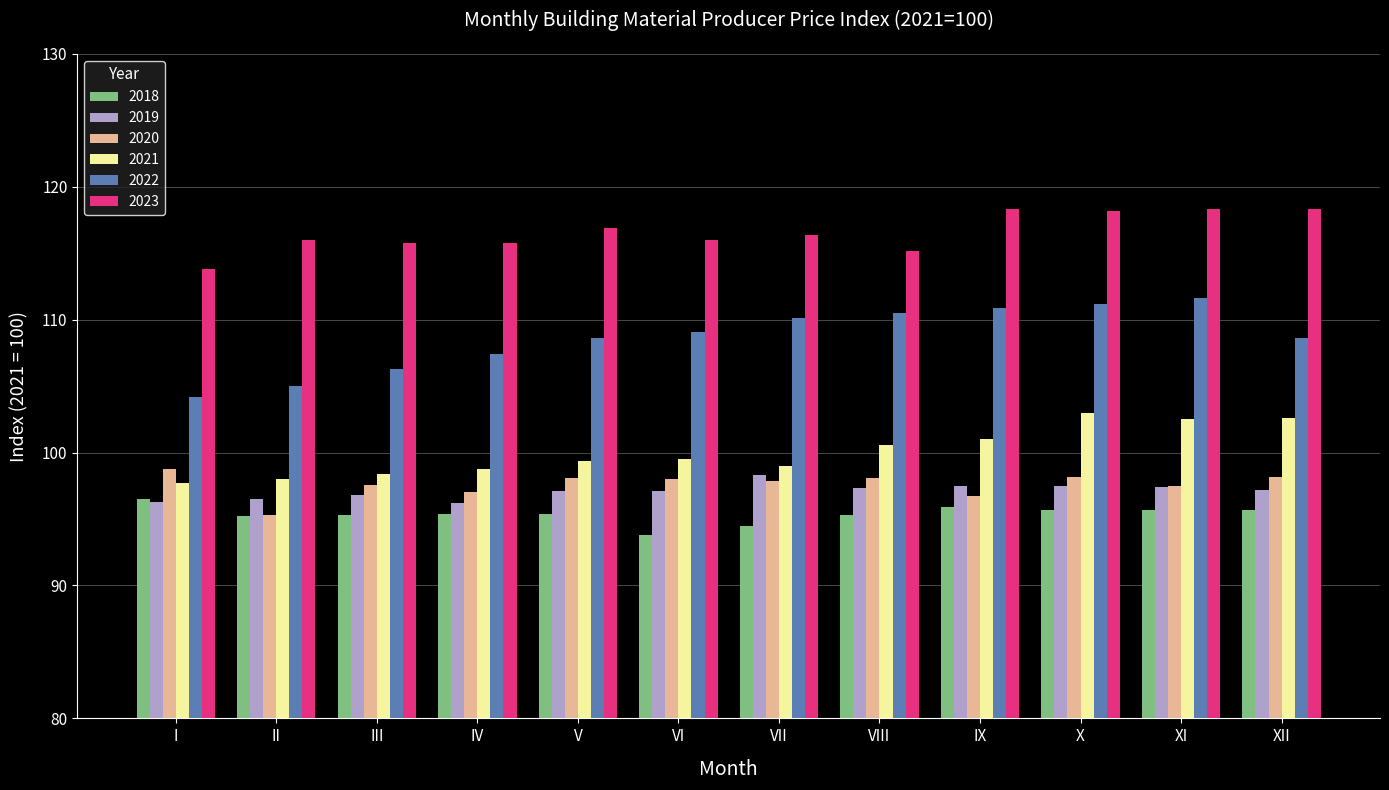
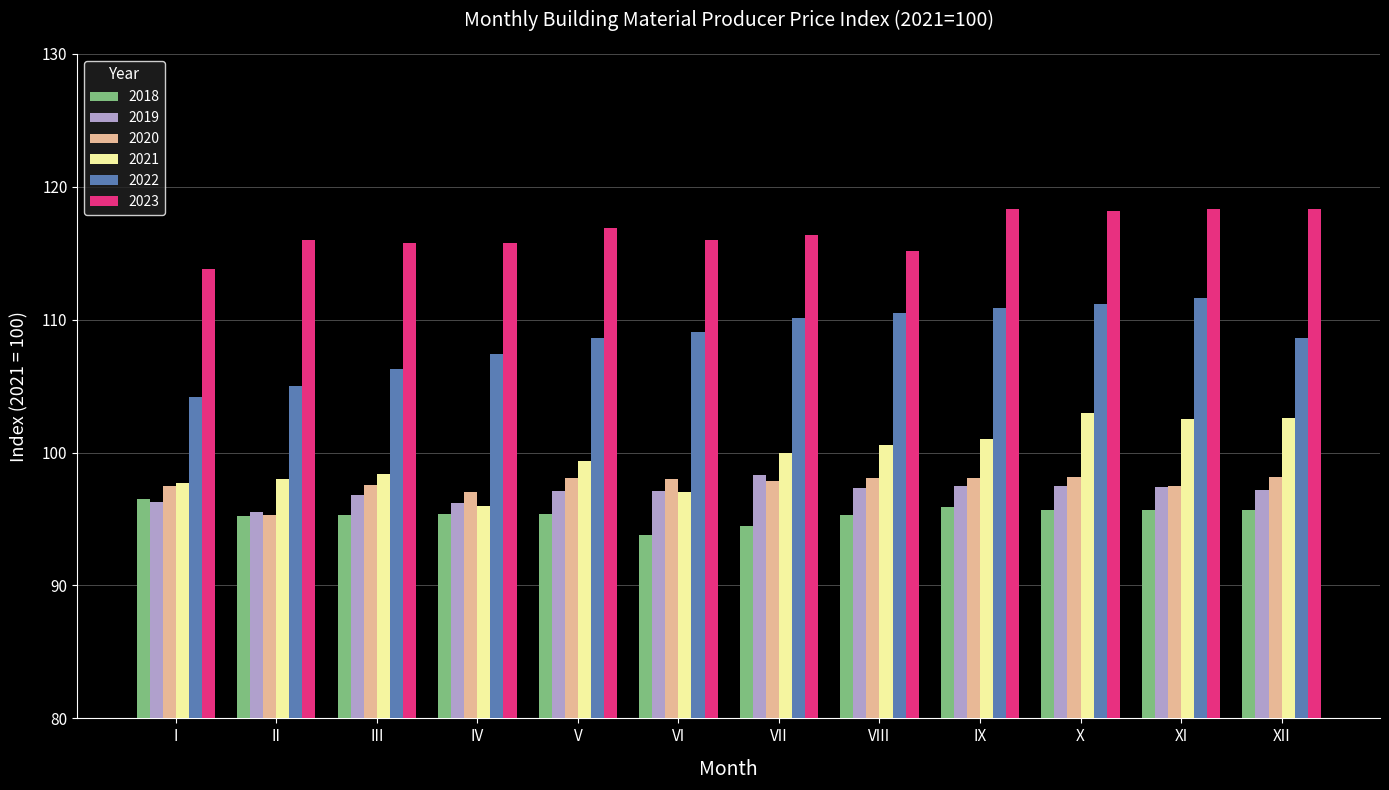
2020, I: 98.8 -> 97.5
2019, II: 96.5 -> 95.5
2021, IV: 98.8 -> 96.0
2021, VI: 99.5 -> 97.0
2021, VII: 99 -> 100
2020, IX: 96.7 -> 98.1
